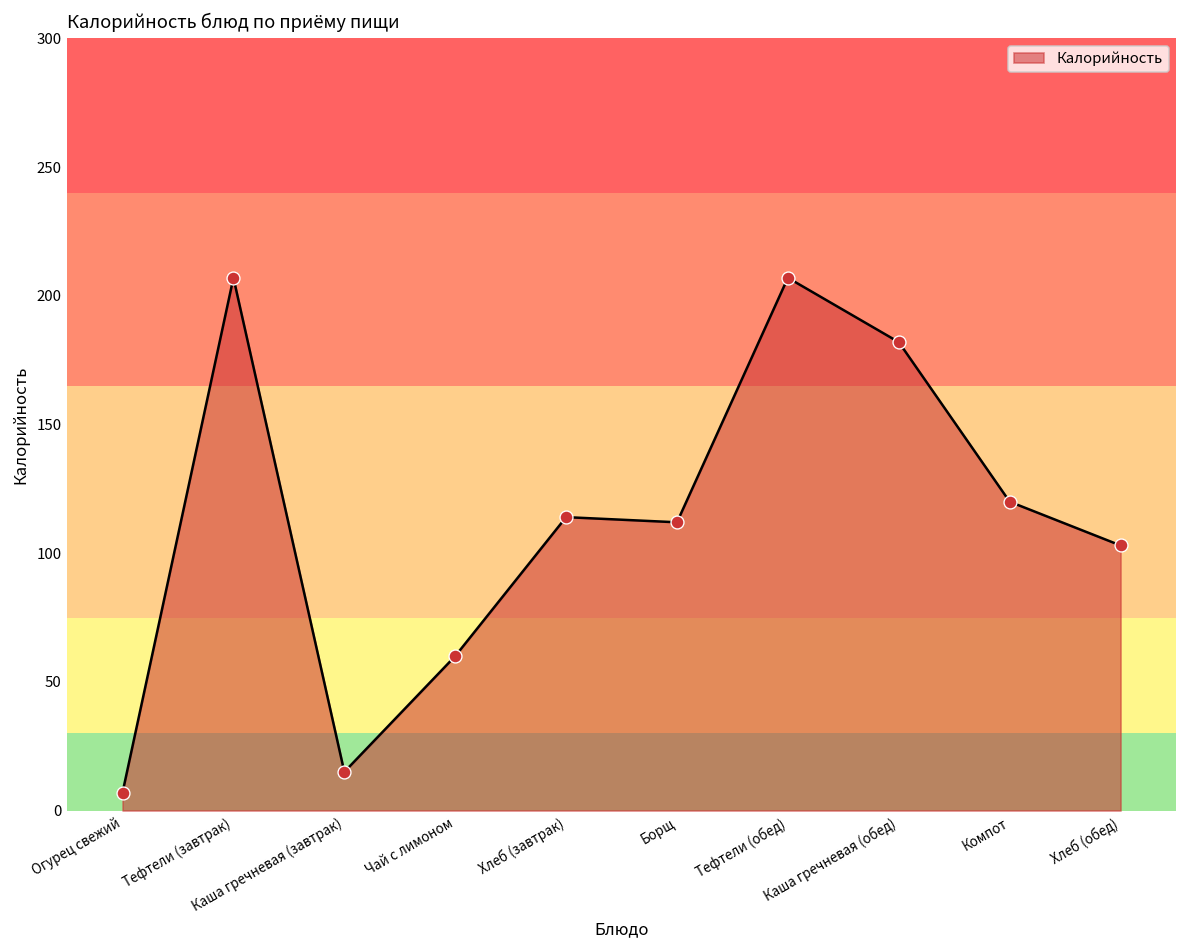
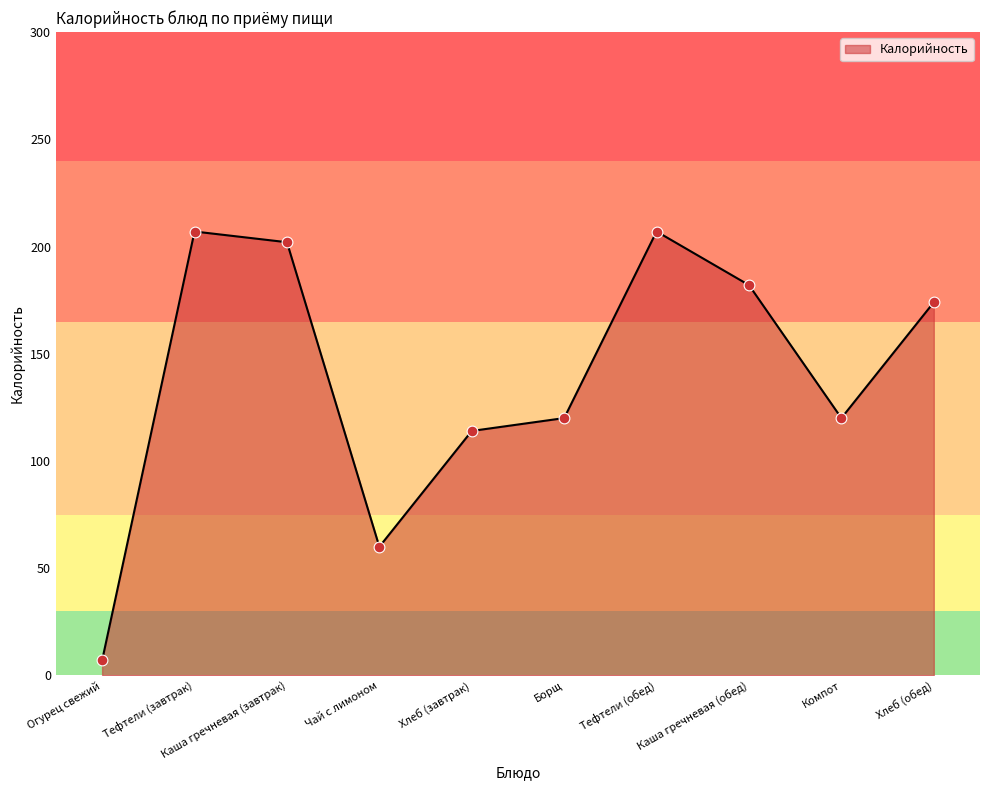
Каша гречневая (завтрак): 15 -> 202
Борщ: 112 -> 120
Хлеб (обед): 103 -> 174
